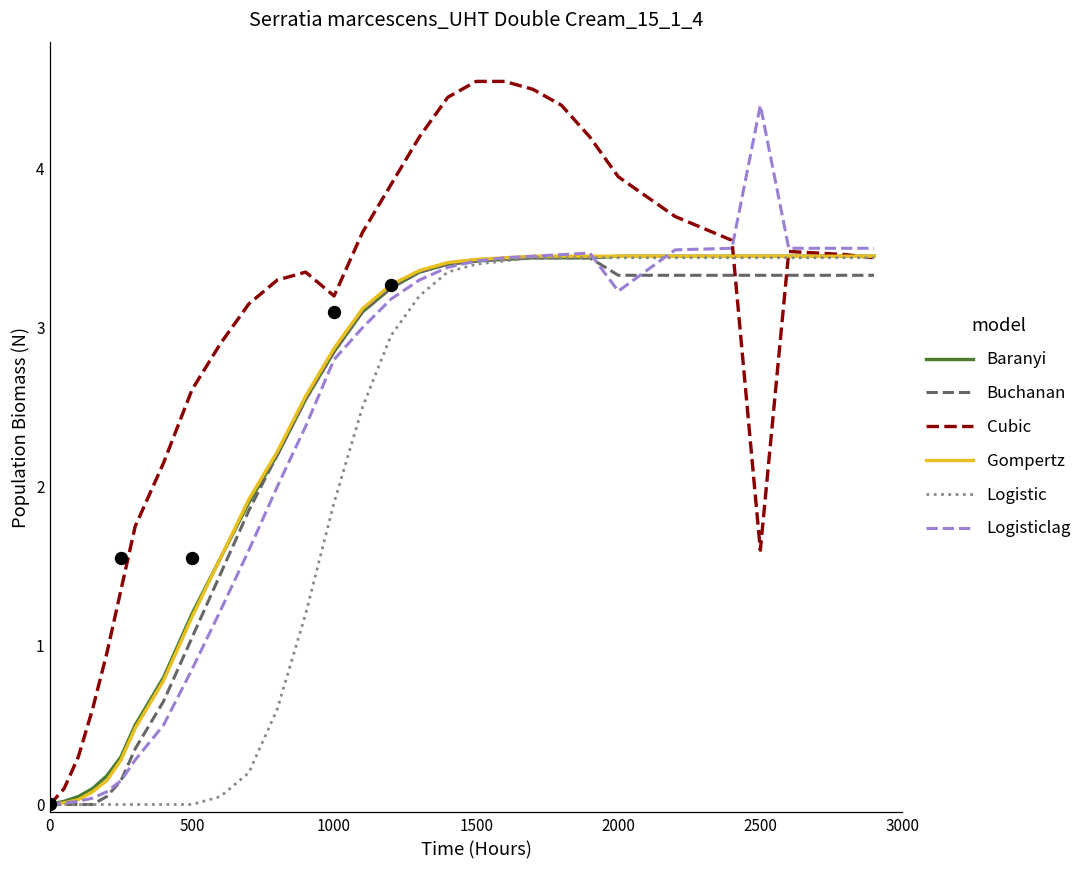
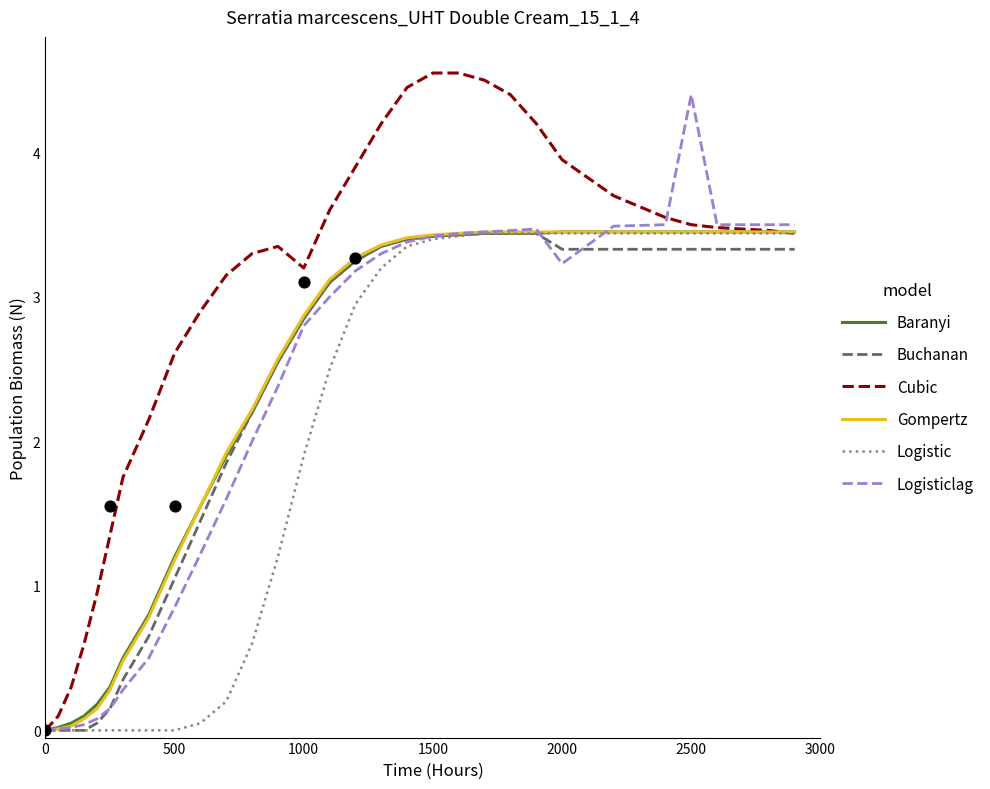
Cubic, 2500: 1.6 -> 3.5
